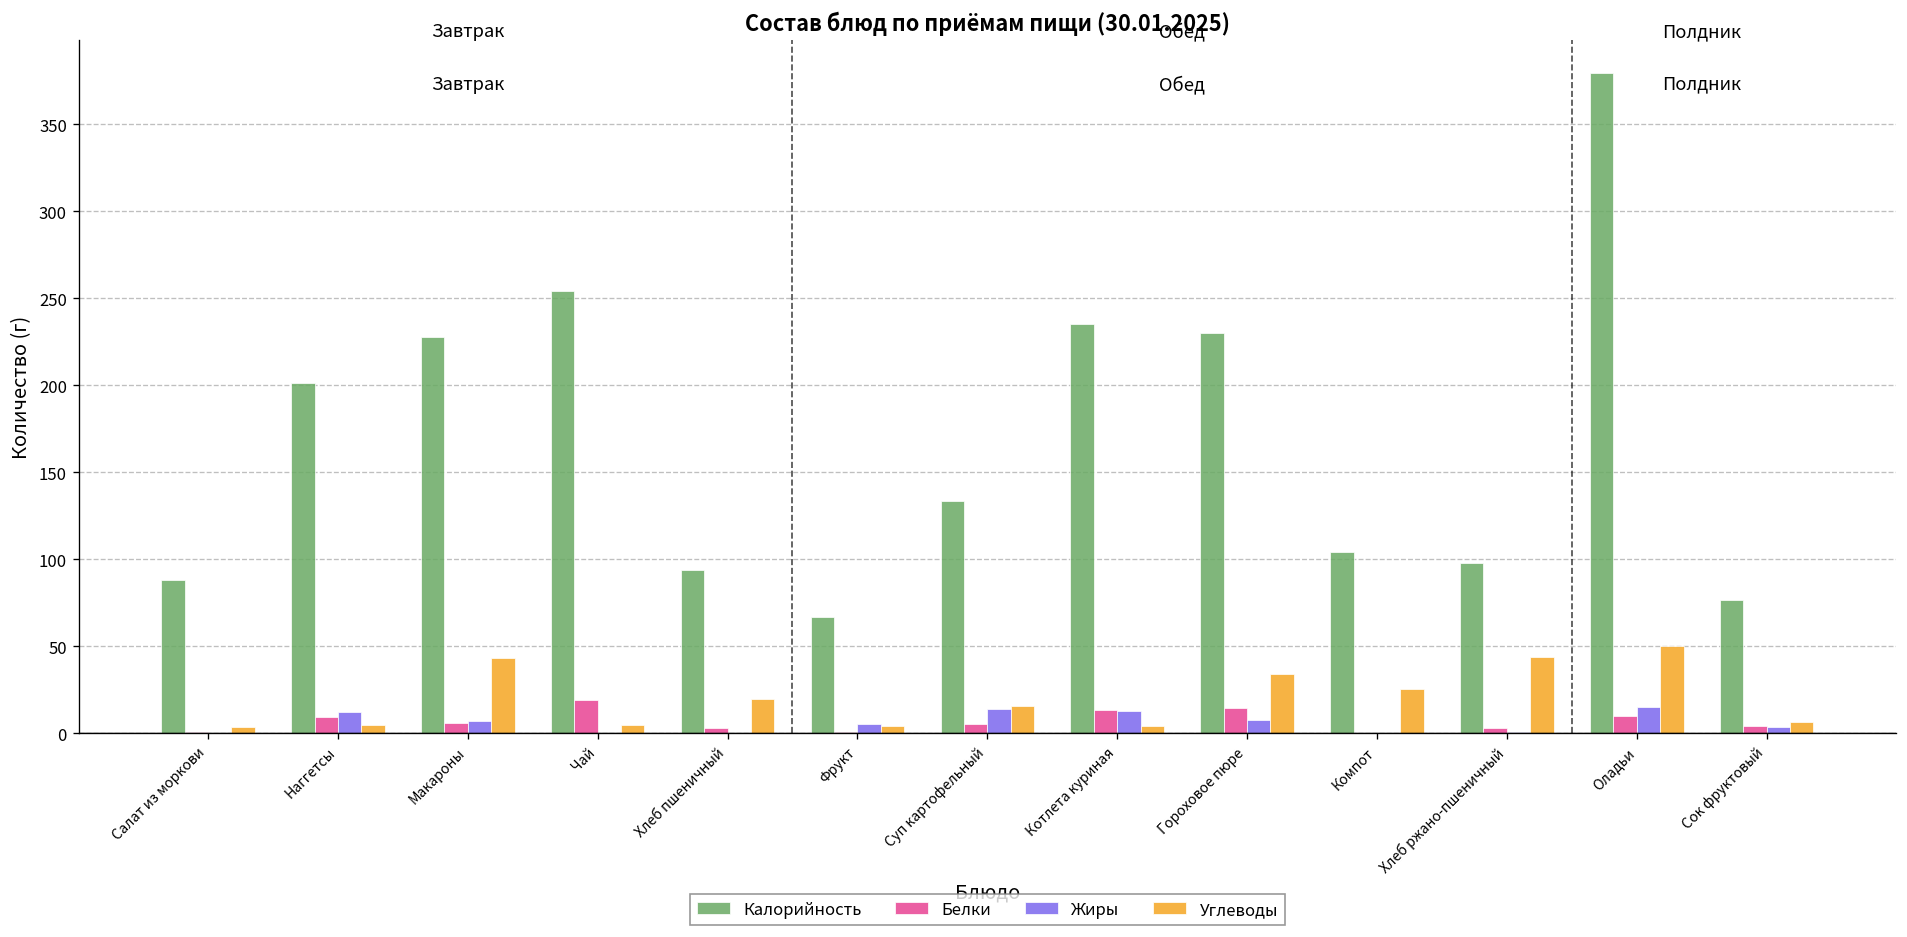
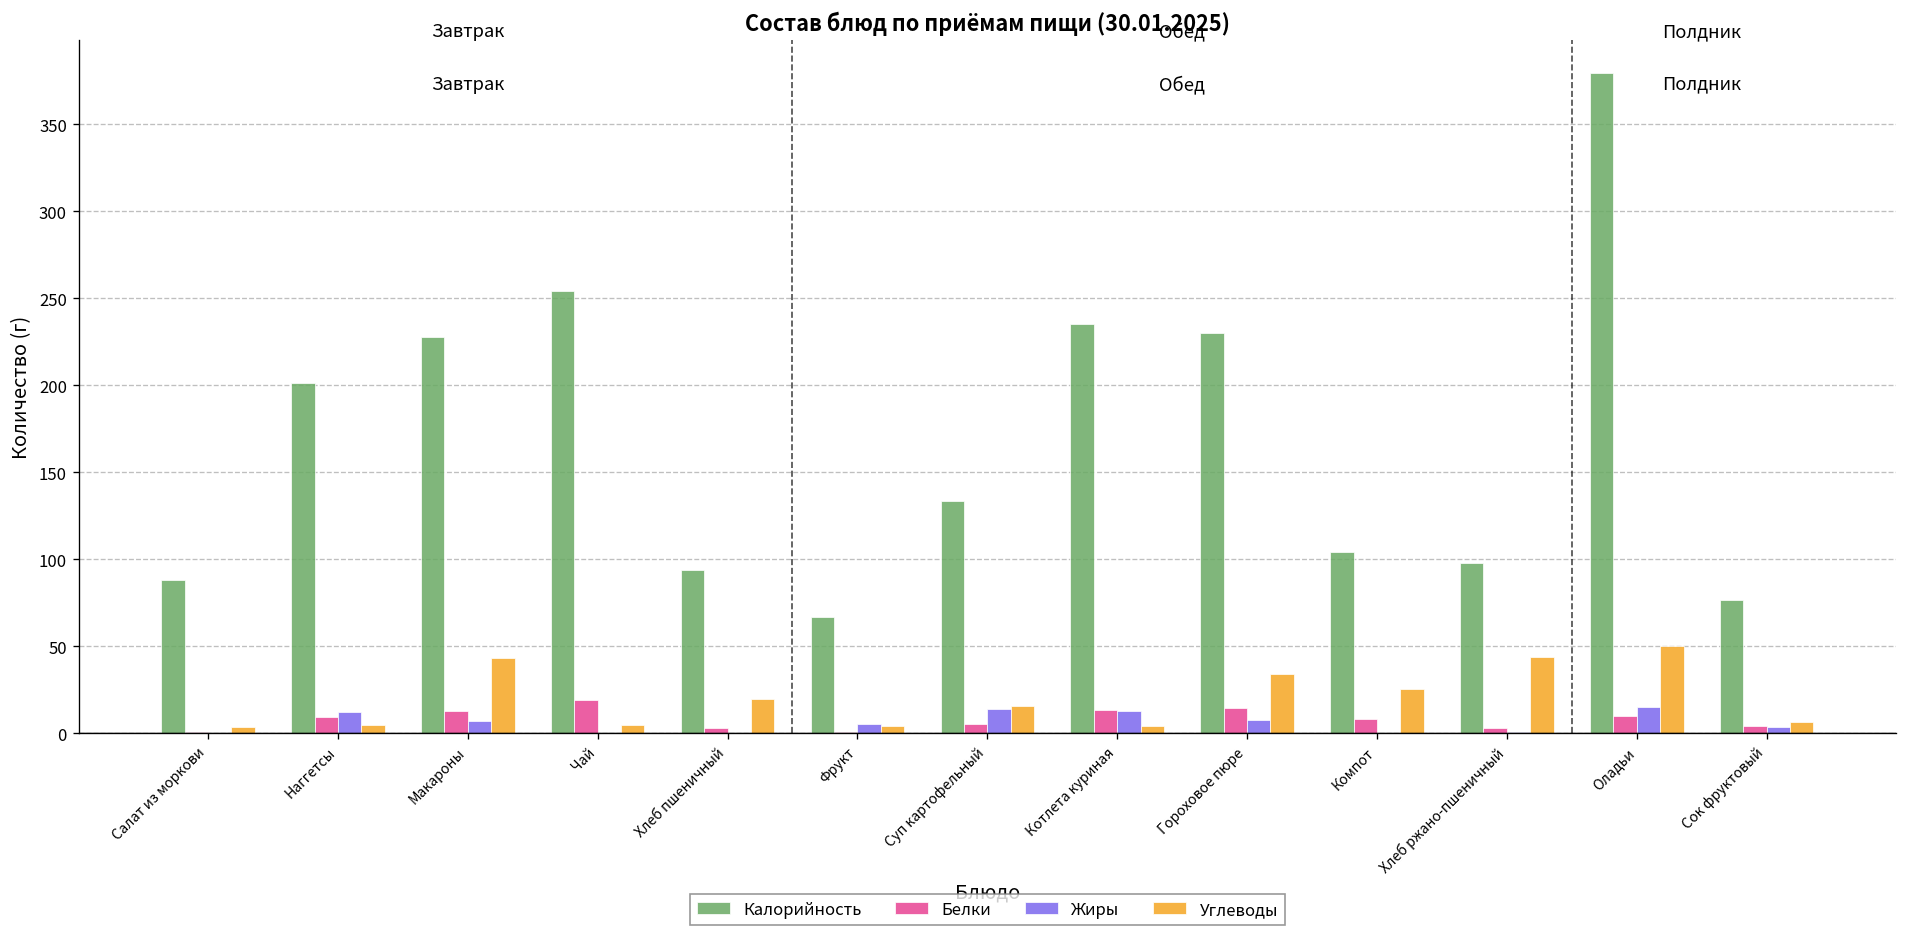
Белки, Макароны: 6 -> 13
Белки, Компот: 1 -> 9
